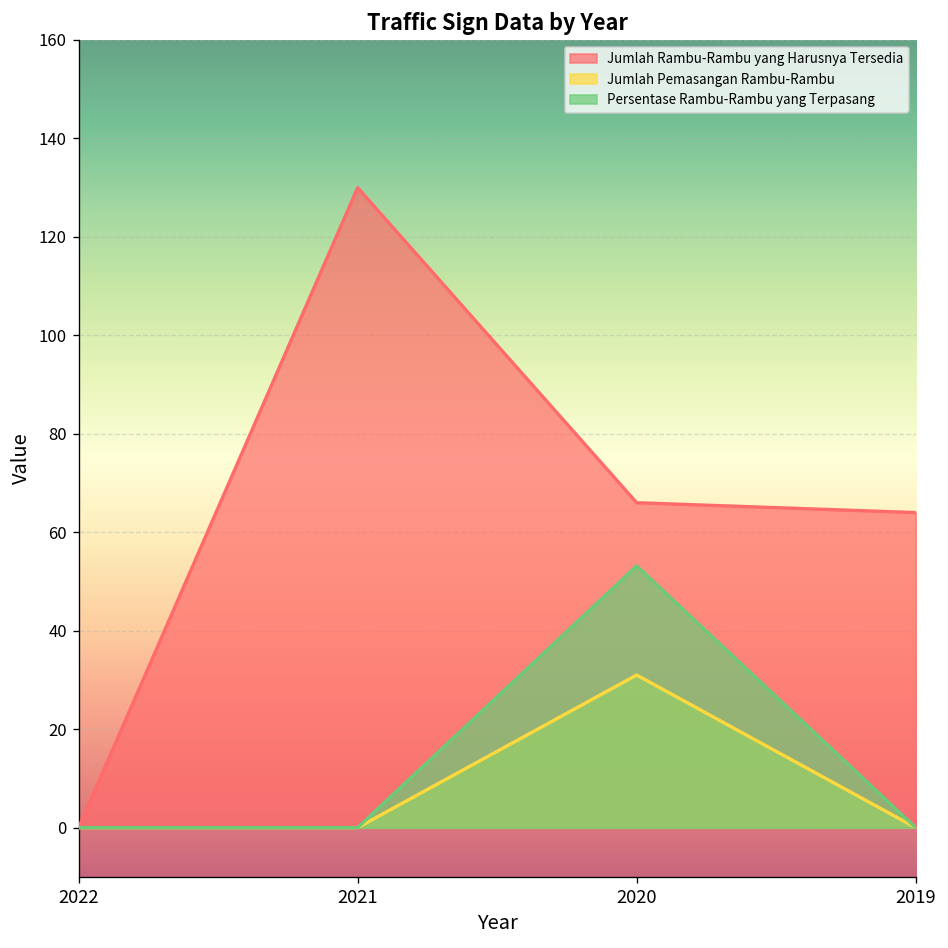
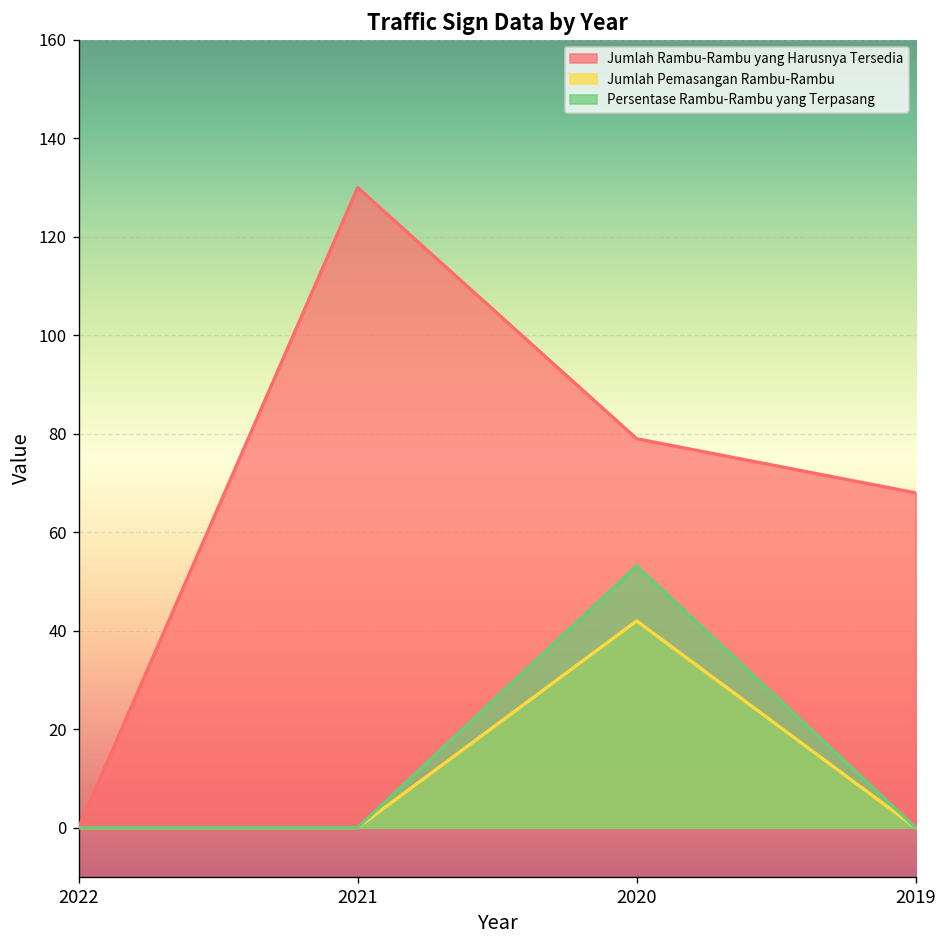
Jumlah Rambu-Rambu yang Harusnya Tersedia, 2020: 66 -> 79
Jumlah Pemasangan Rambu-Rambu, 2020: 31 -> 42
Jumlah Rambu-Rambu yang Harusnya Tersedia, 2019: 64 -> 68
